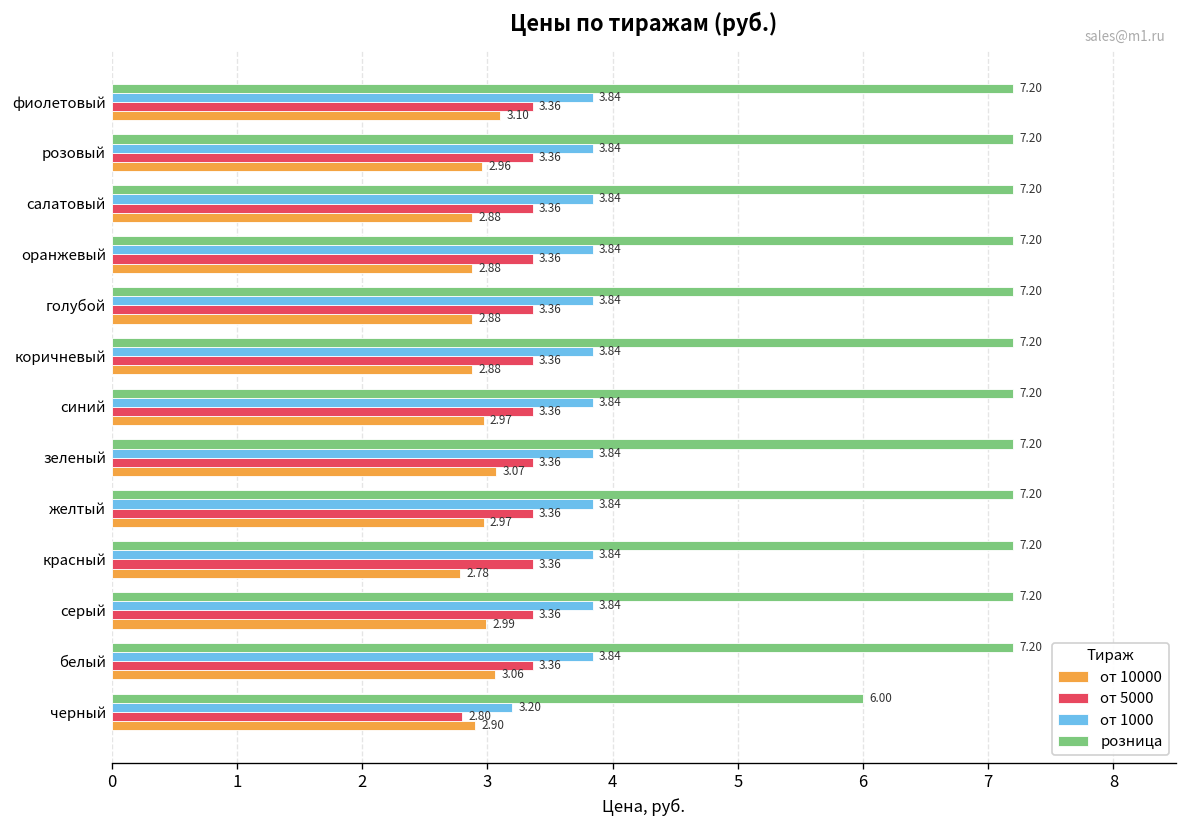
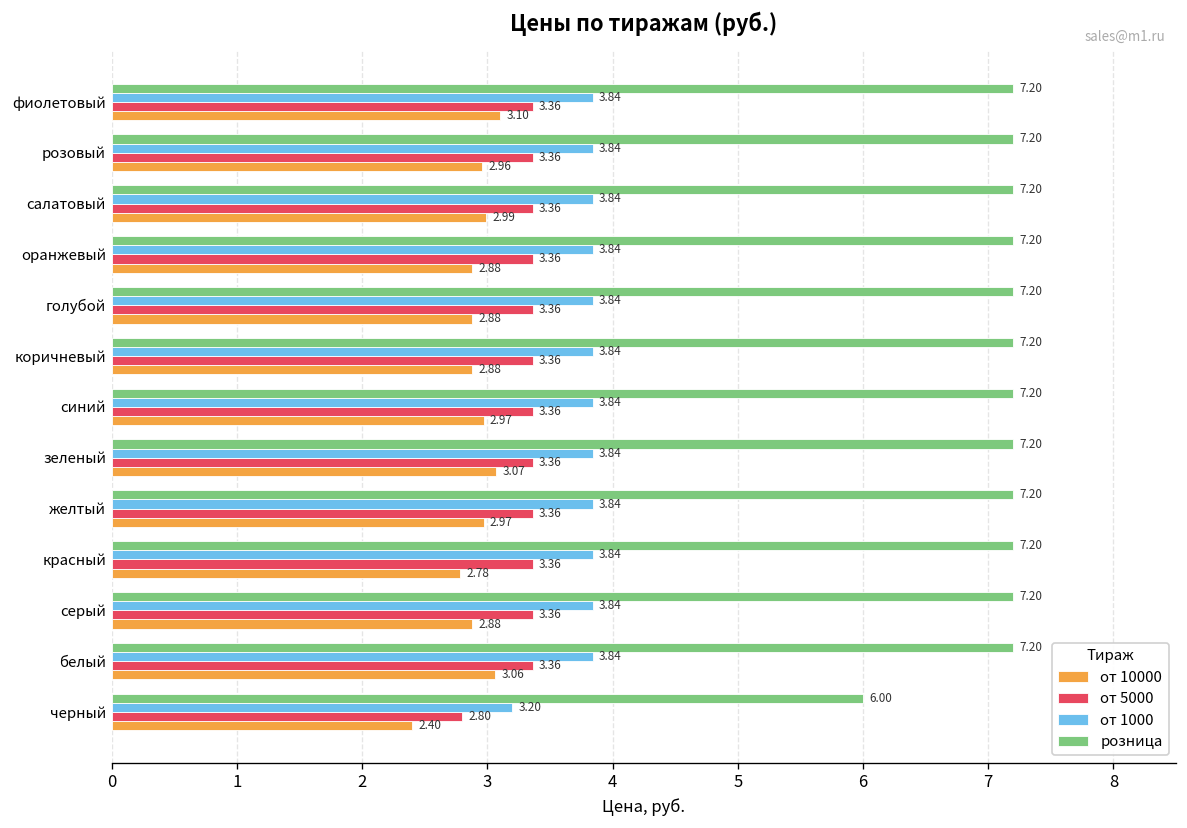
от 10000, салатовый: 2.88 -> 2.99
от 10000, серый: 2.99 -> 2.88
от 10000, черный: 2.90 -> 2.40
